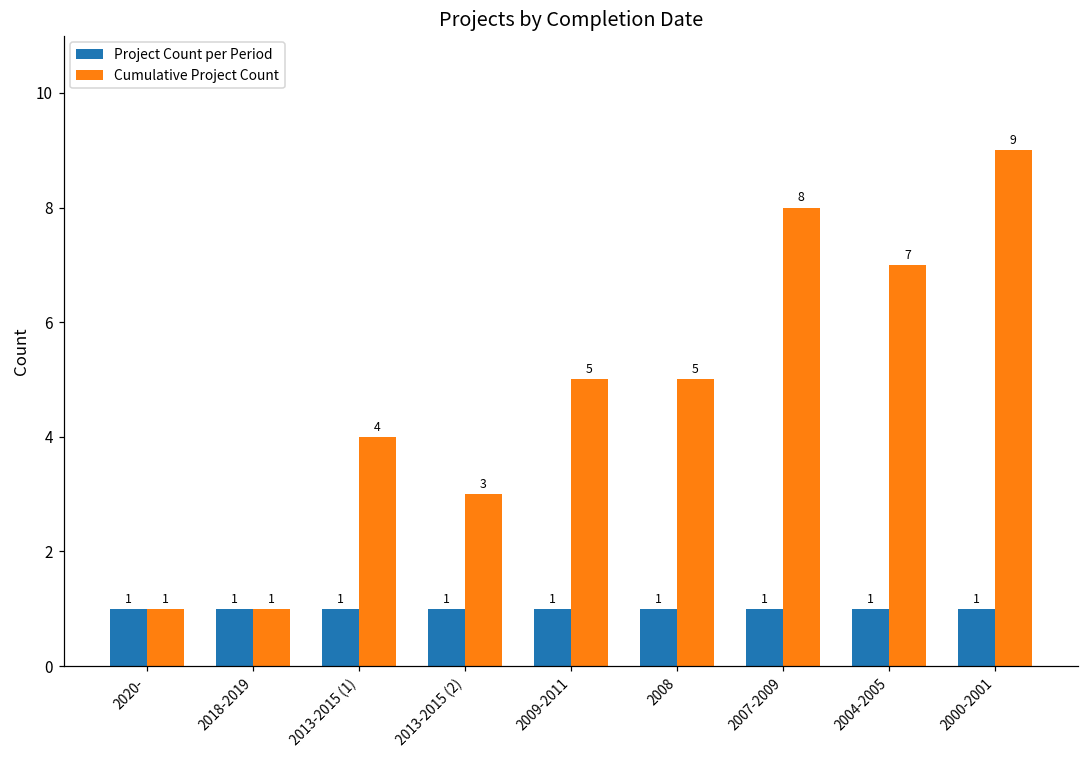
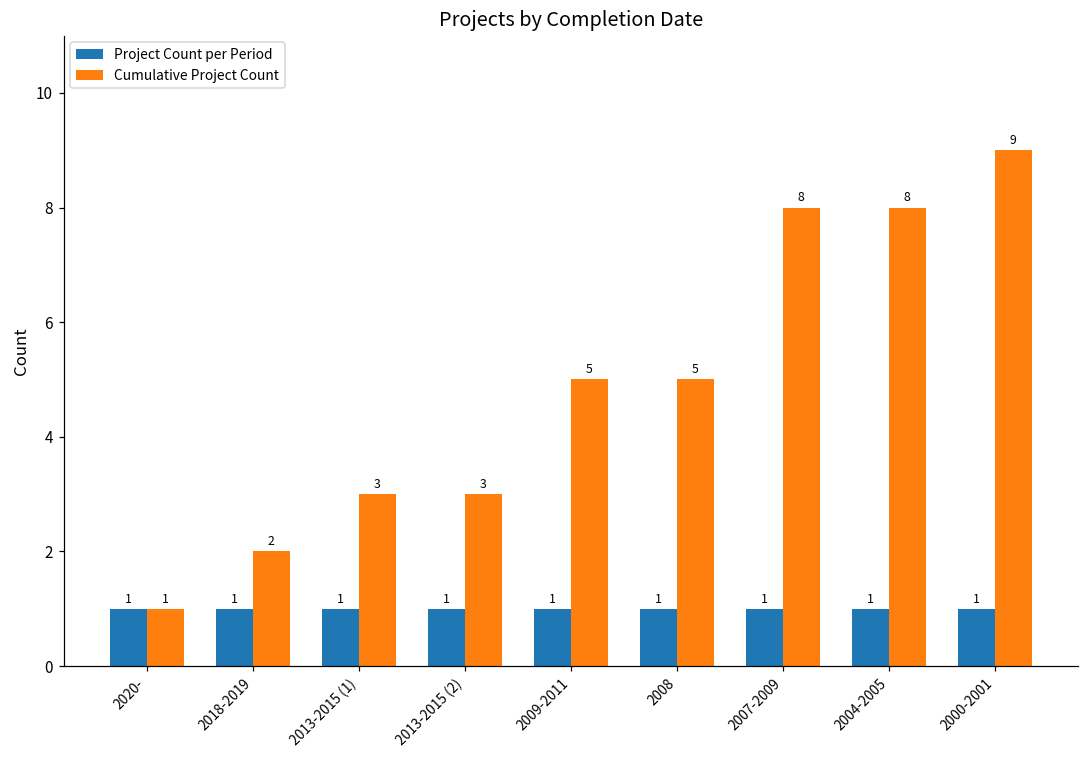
Cumulative Project Count, 2018-2019: 1 -> 2
Cumulative Project Count, 2013-2015 (1): 4 -> 3
Cumulative Project Count, 2004-2005: 7 -> 8
